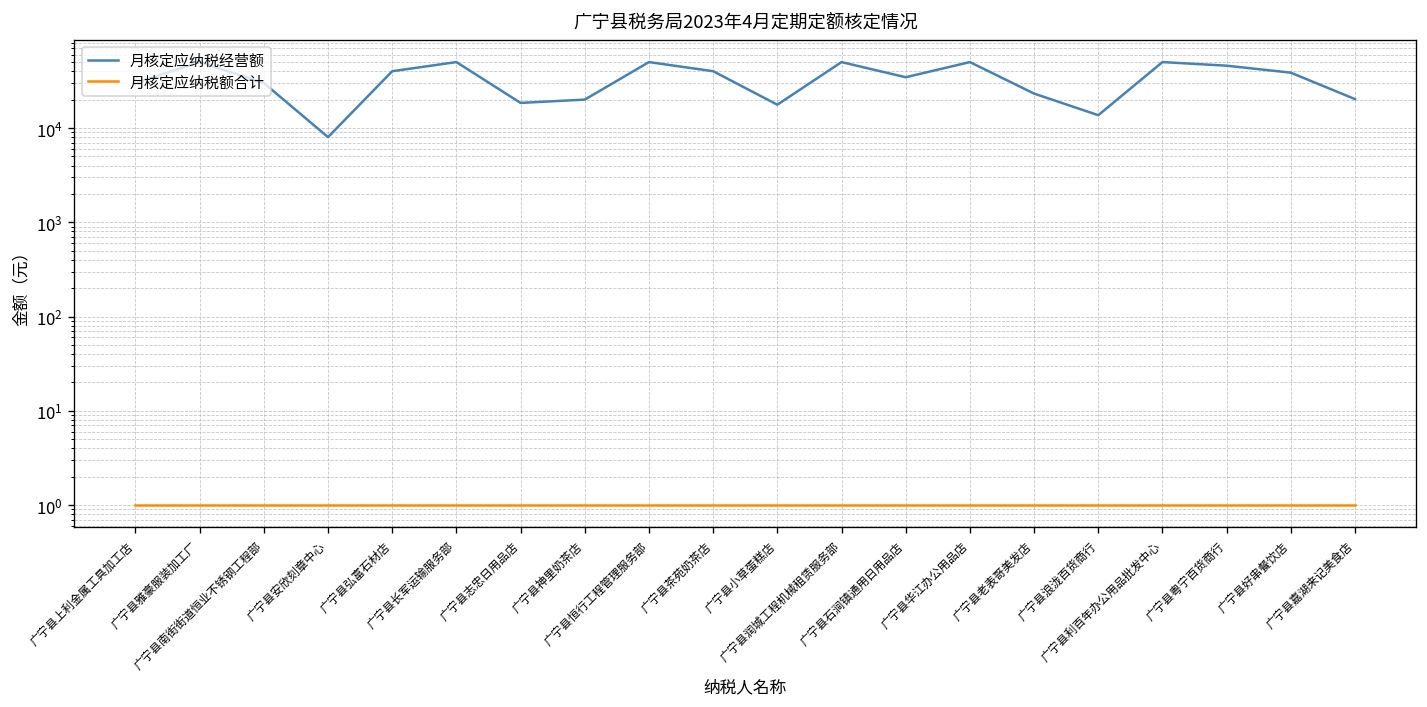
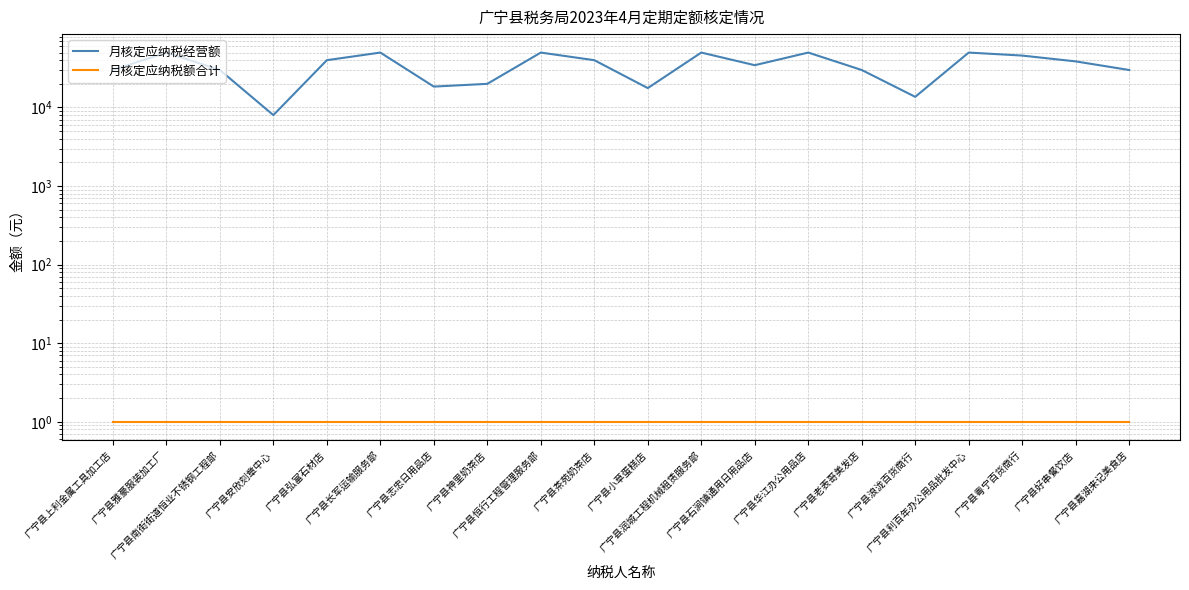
月核定应纳税经营额, 广宁县老表哥美发店: 23000 -> 30000
月核定应纳税经营额, 广宁县嘉湖来记美食店: 20000 -> 30000
